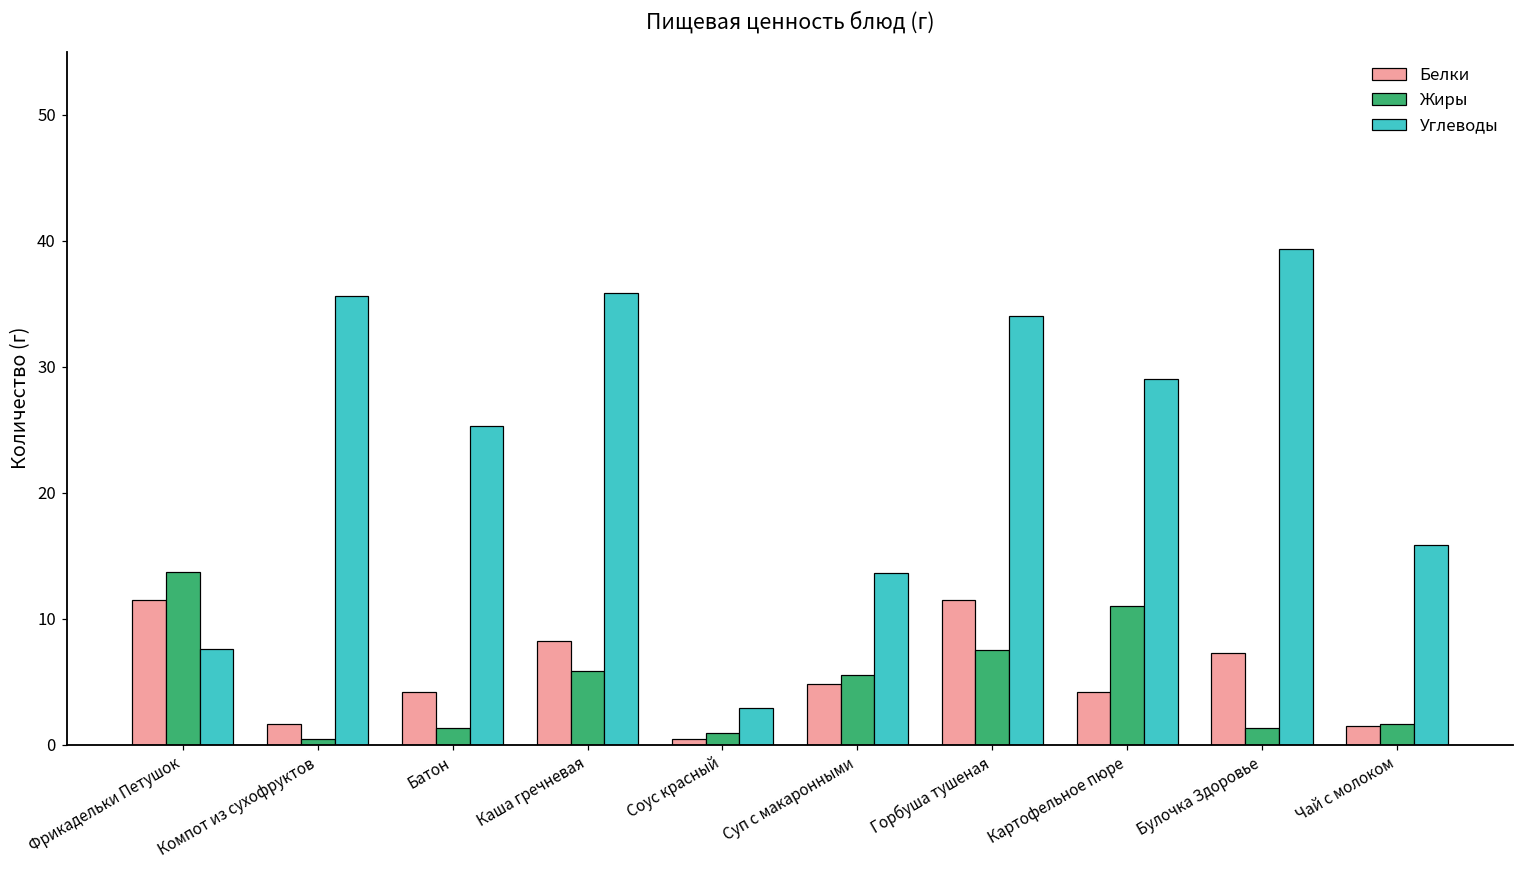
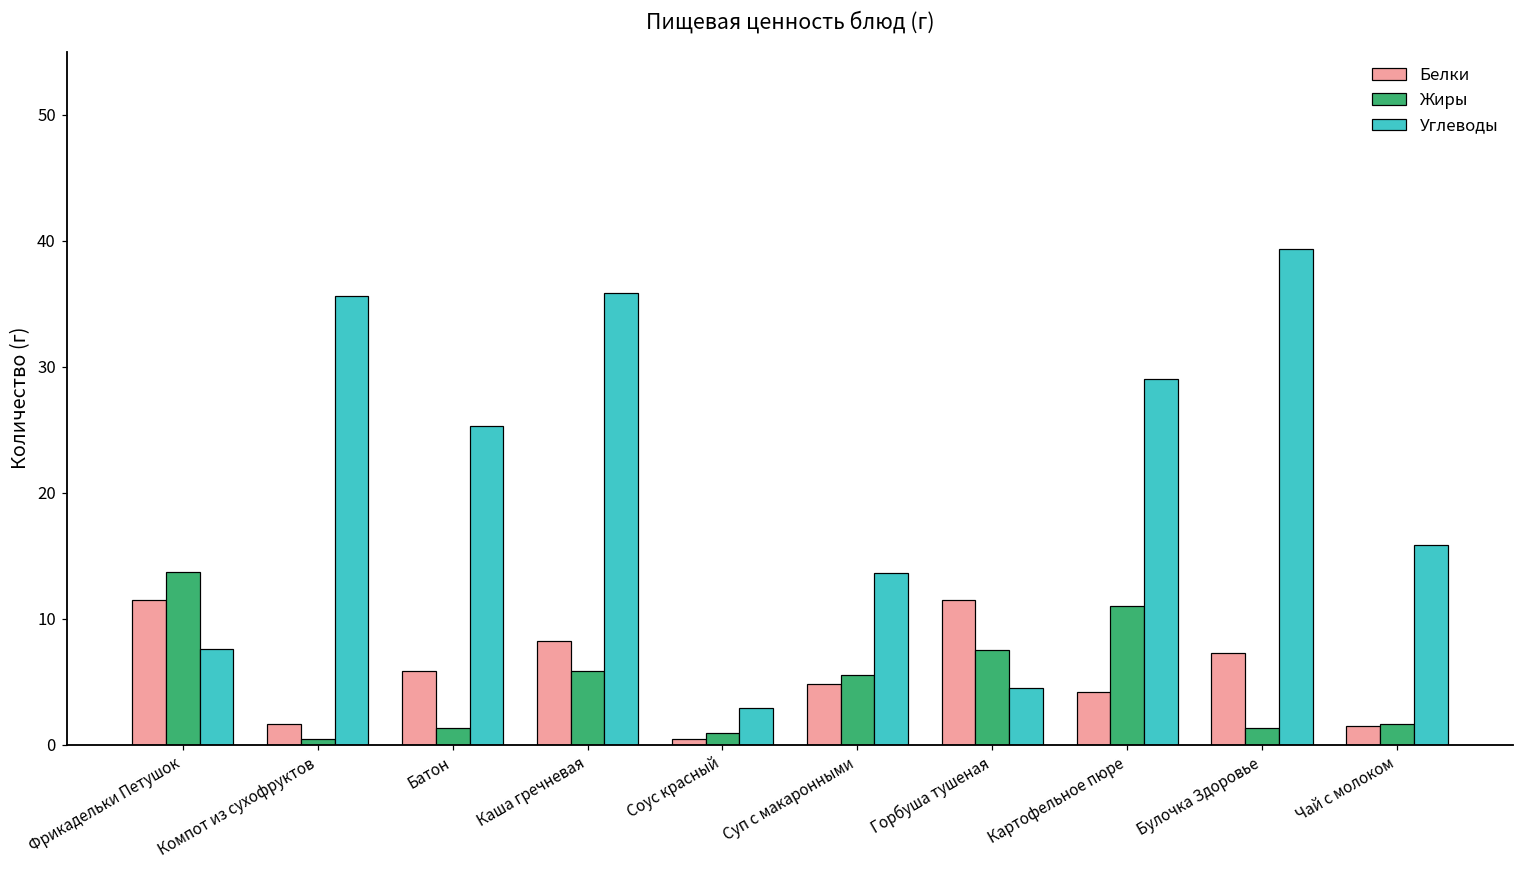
Белки, Батон: 4.2 -> 5.8
Углеводы, Горбуша тушеная: 34.0 -> 4.5
